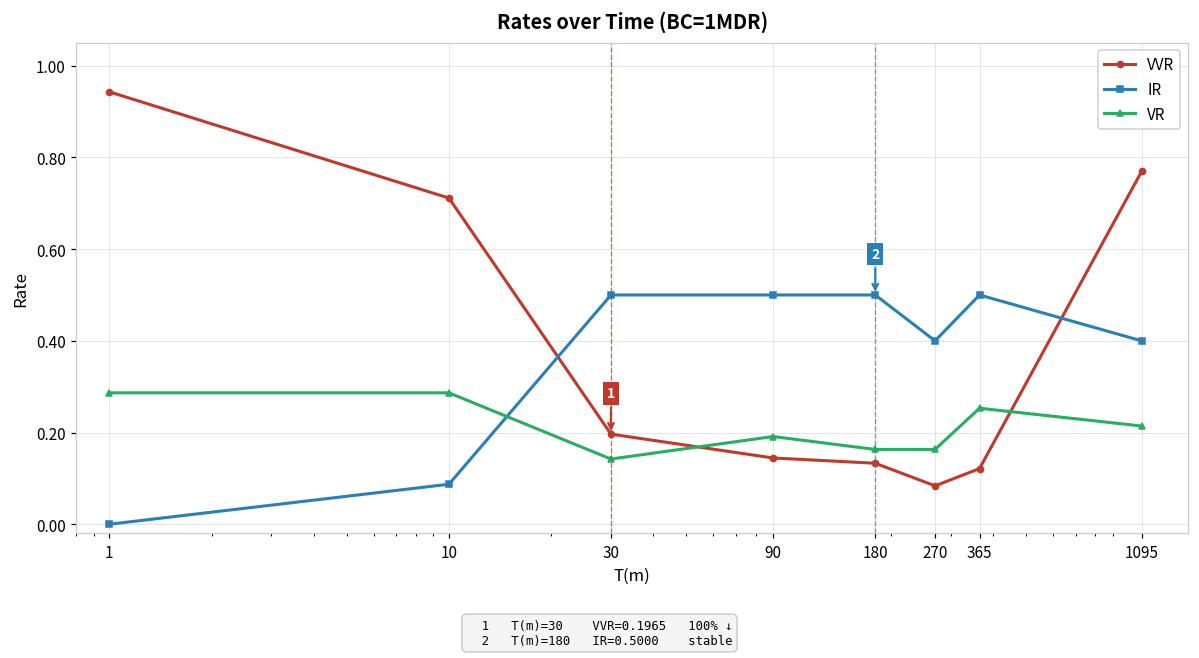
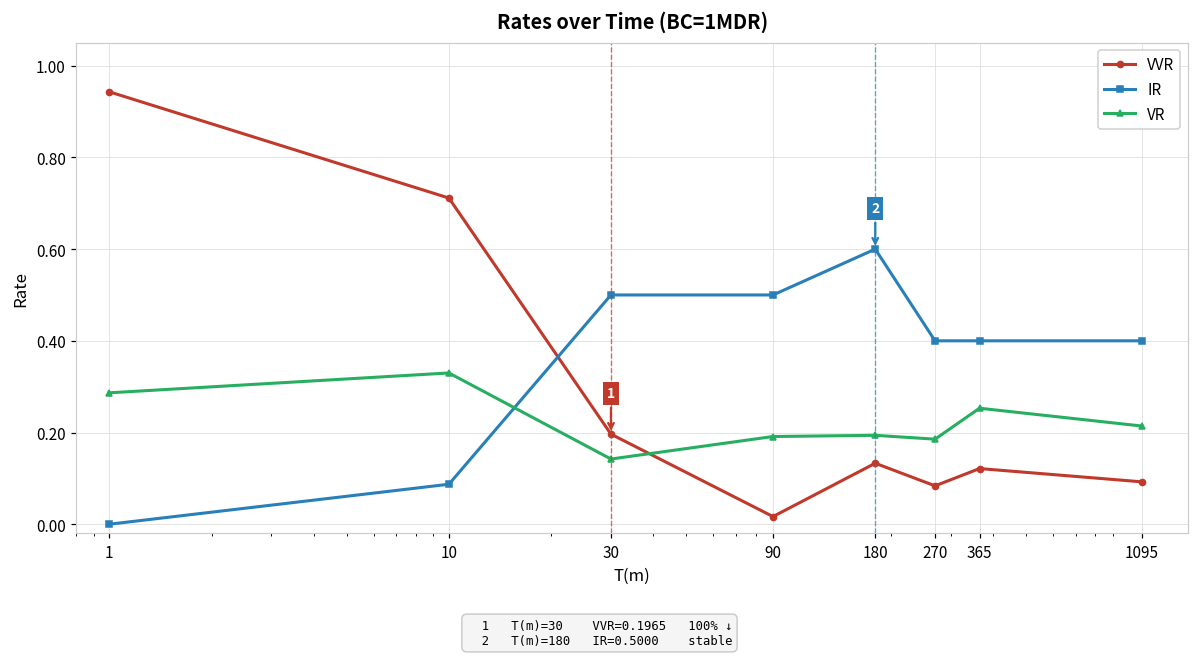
VR, 10: 0.29 -> 0.33
VVR, 90: 0.14 -> 0.02
IR, 180: 0.5 -> 0.6
VR, 180: 0.16 -> 0.19
VR, 270: 0.16 -> 0.19
IR, 365: 0.5 -> 0.4
VVR, 1095: 0.77 -> 0.09
